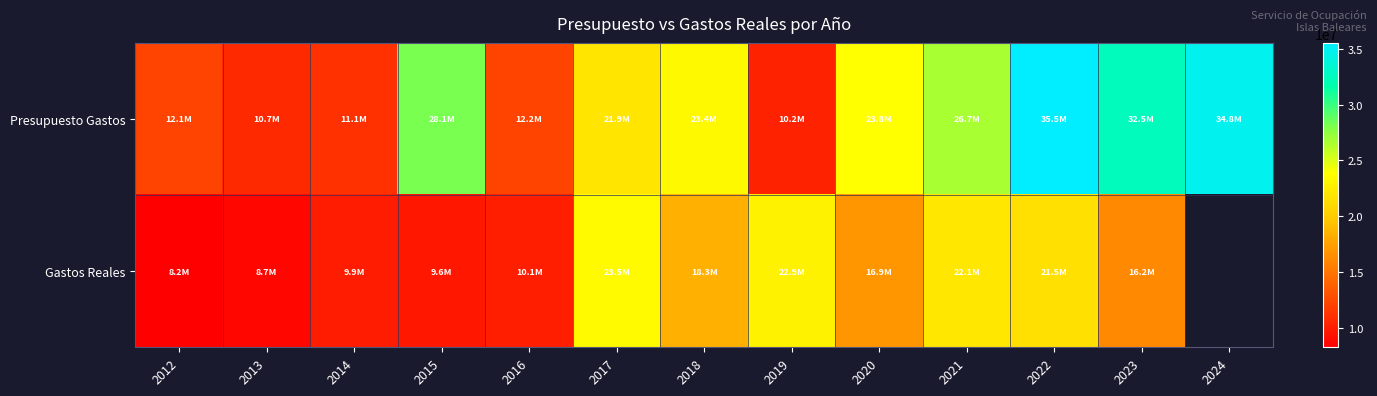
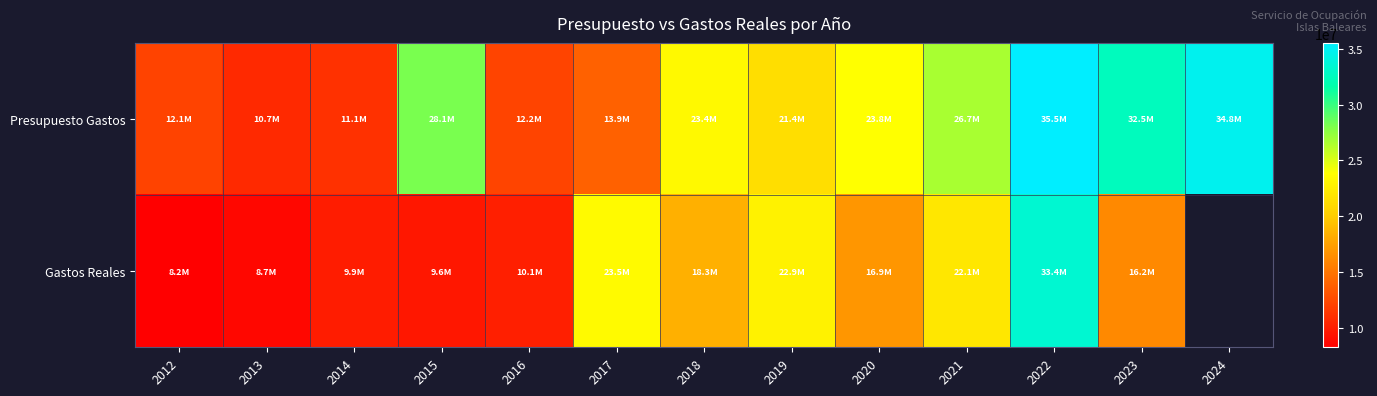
Presupuesto Gastos, 2017: 21.9M -> 13.9M
Presupuesto Gastos, 2019: 10.2M -> 21.4M
Gastos Reales, 2022: 21.5M -> 33.4M
